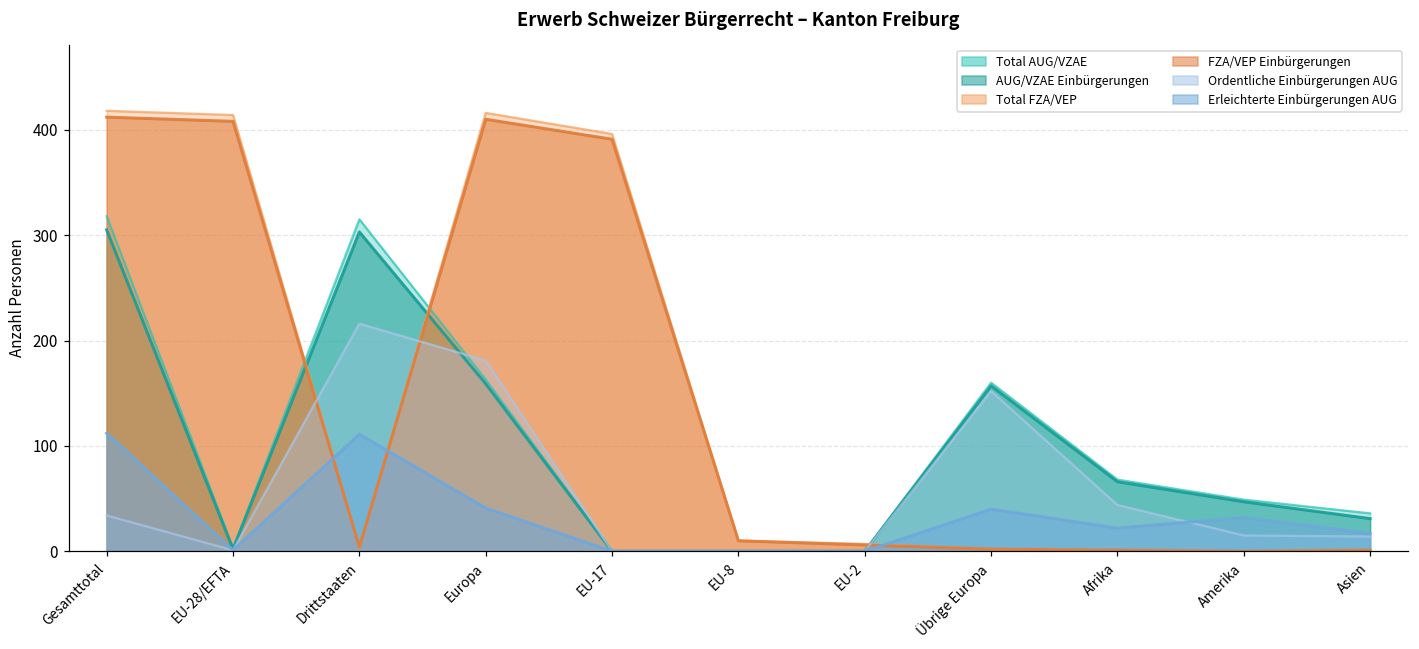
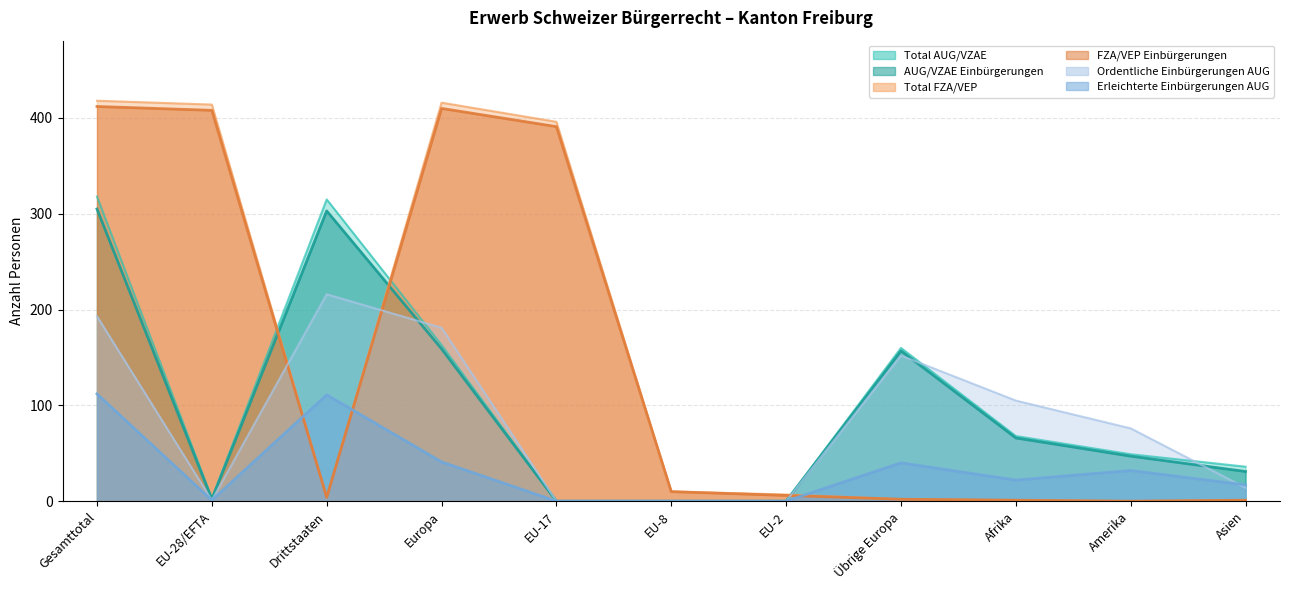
Ordentliche Einbürgerungen AUG, Gesamttotal: 30 -> 190
Ordentliche Einbürgerungen AUG, Afrika: 40 -> 110
Ordentliche Einbürgerungen AUG, Amerika: 20 -> 80
